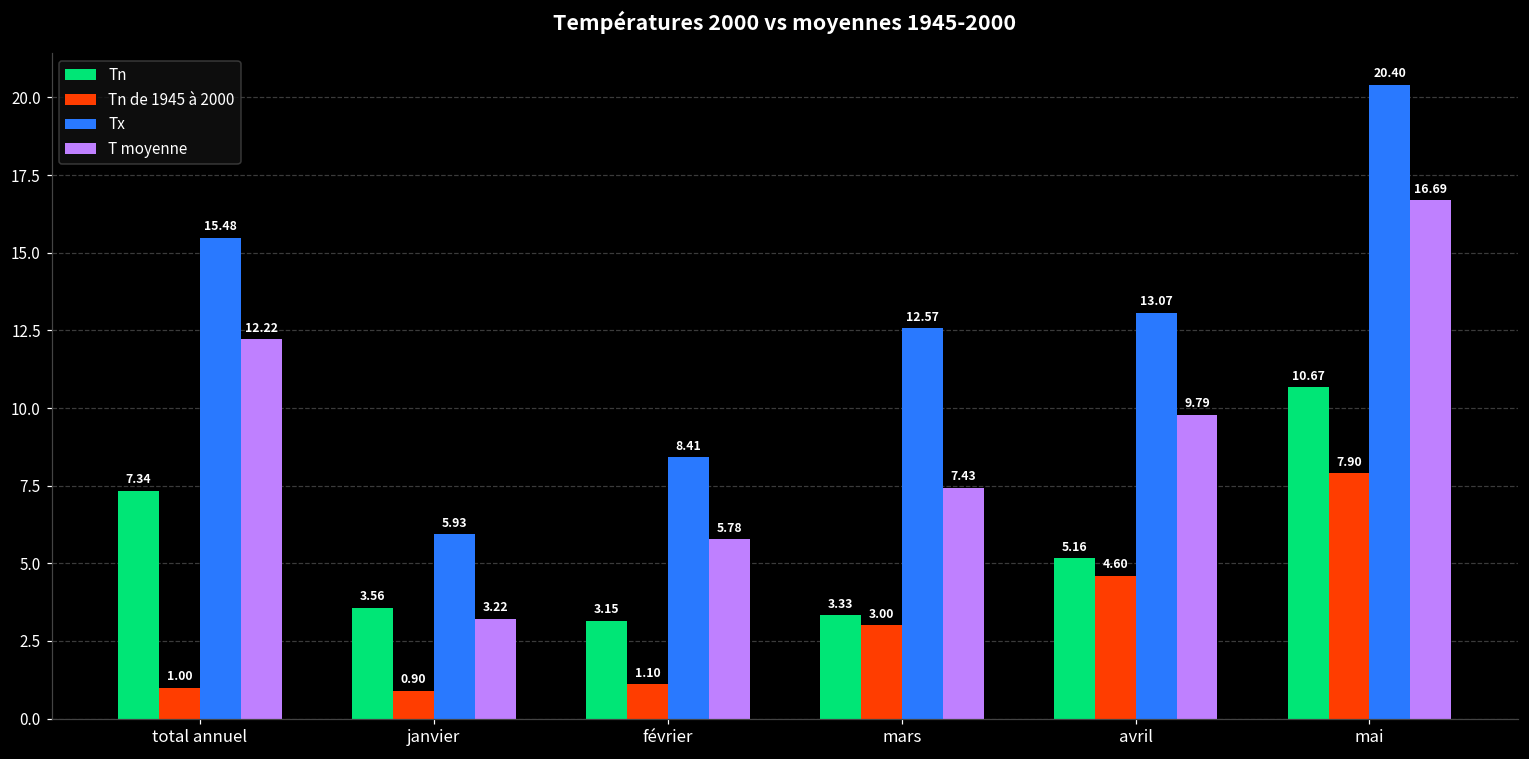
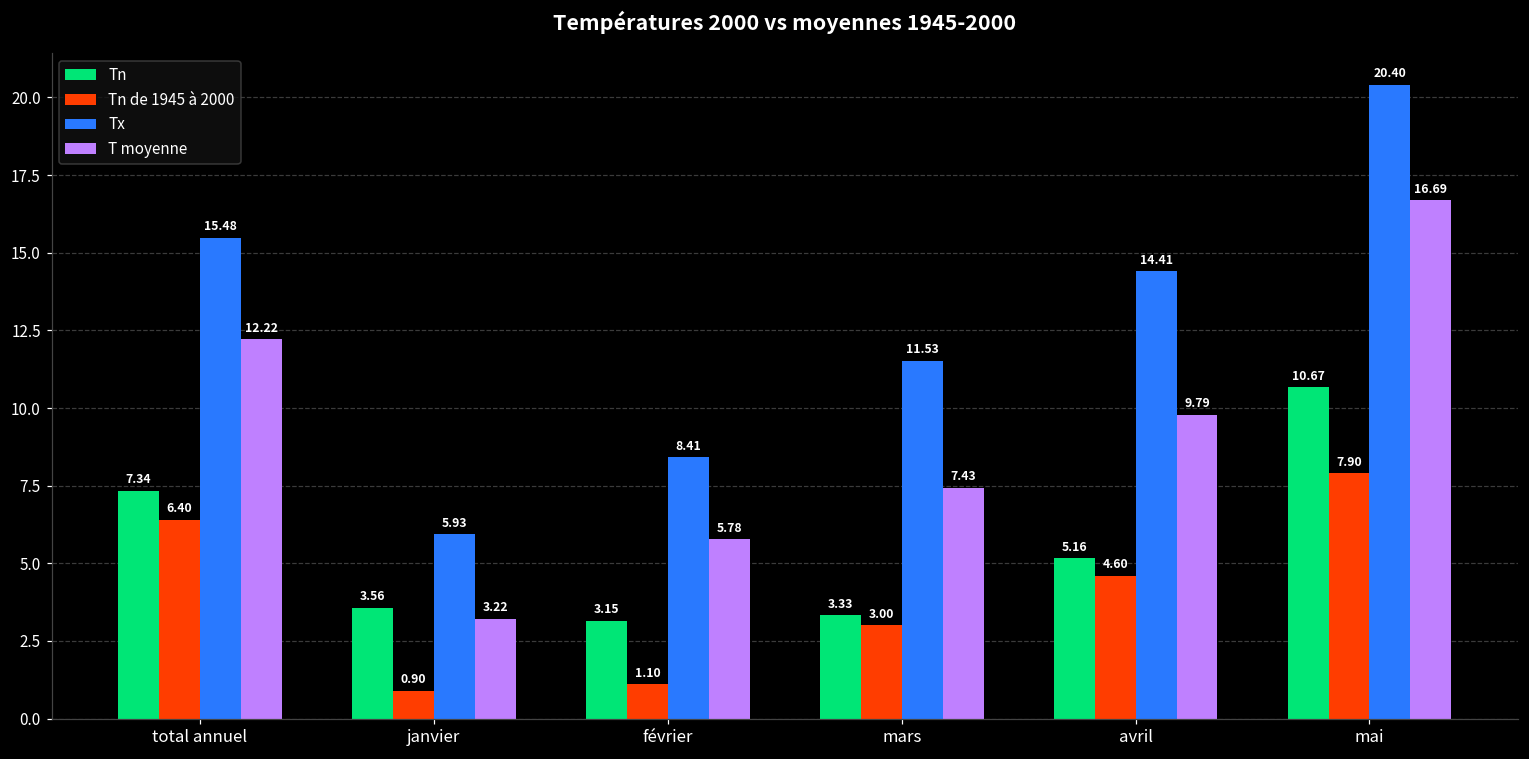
Tn de 1945 à 2000, total annuel: 1.00 -> 6.40
Tx, mars: 12.57 -> 11.53
Tx, avril: 13.07 -> 14.41
